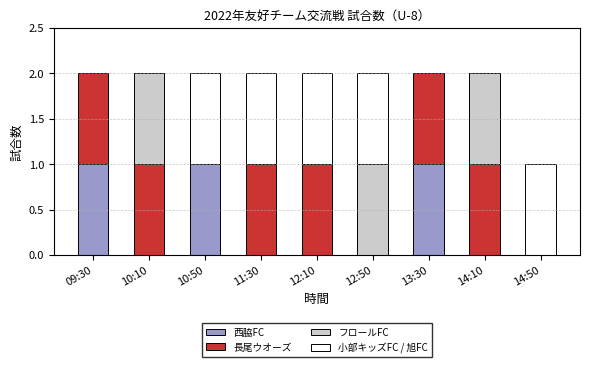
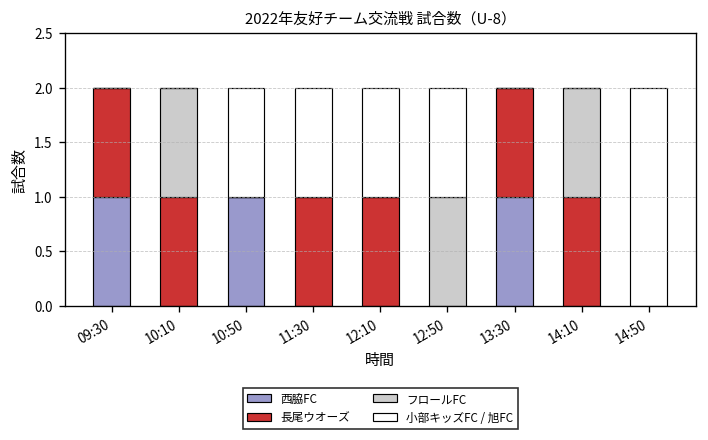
小部キッズFC / 旭FC, 14:50: 1 -> 2
